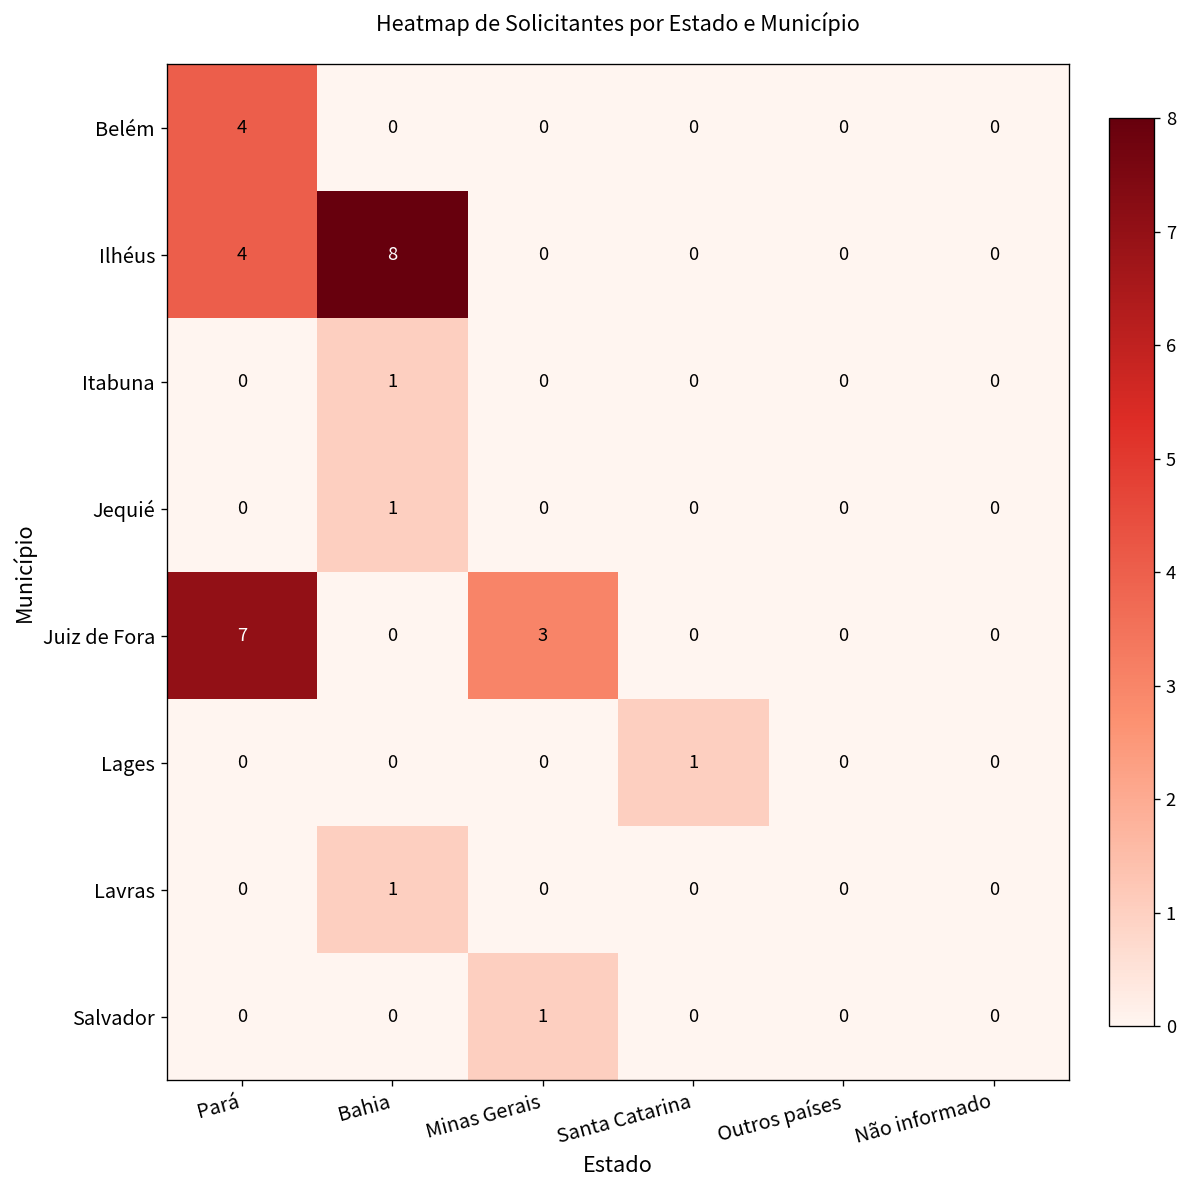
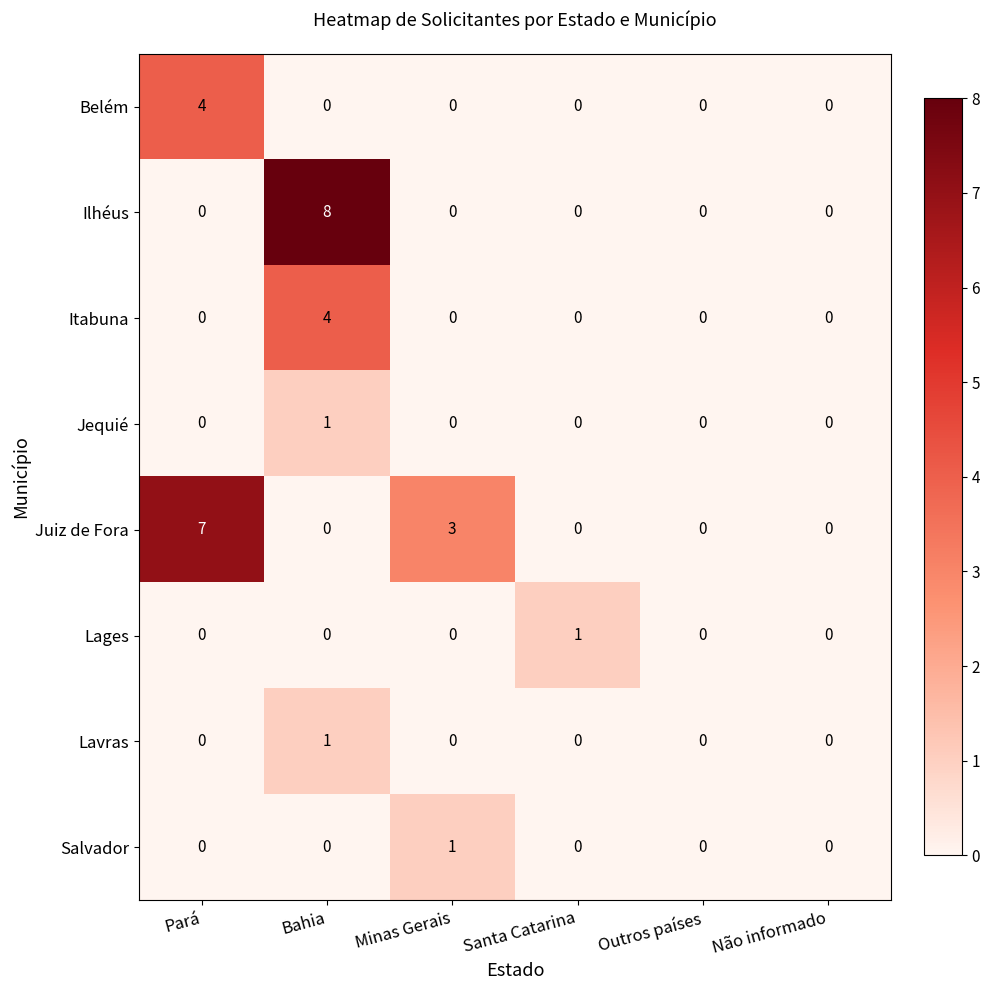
Ilhéus, Pará: 4 -> 0
Itabuna, Bahia: 1 -> 4
